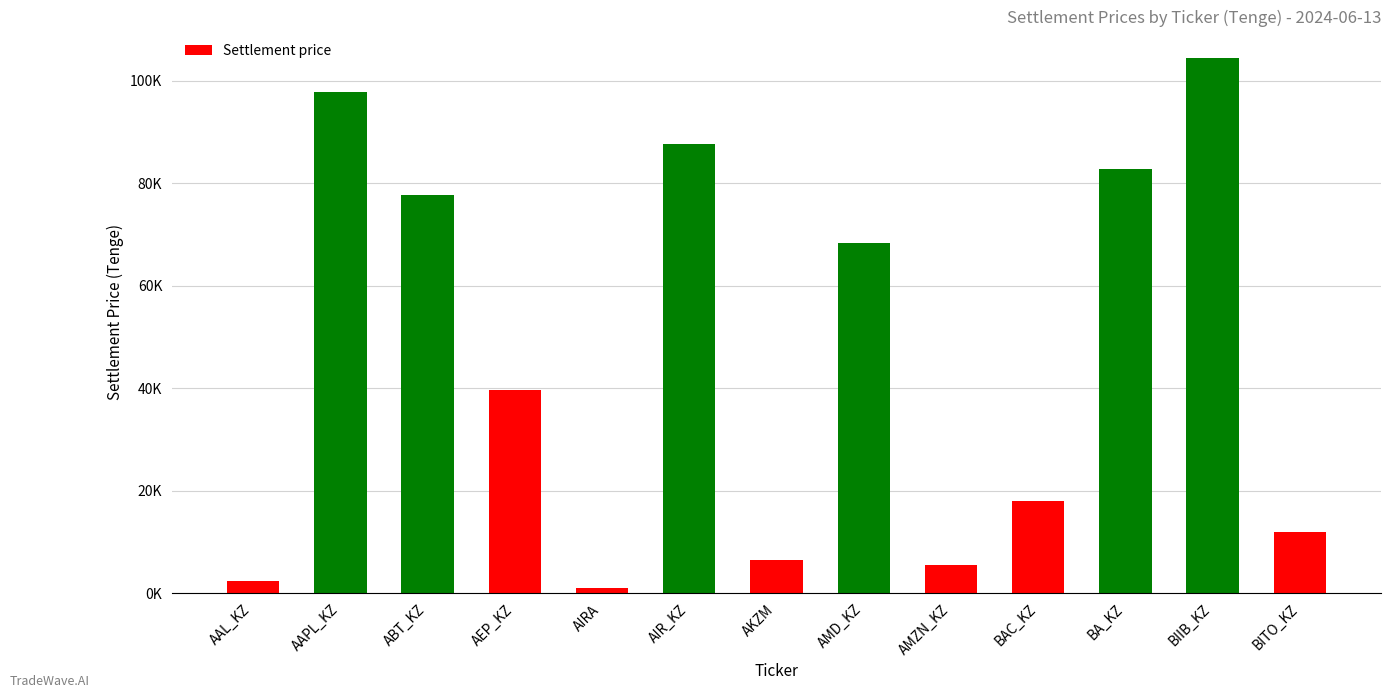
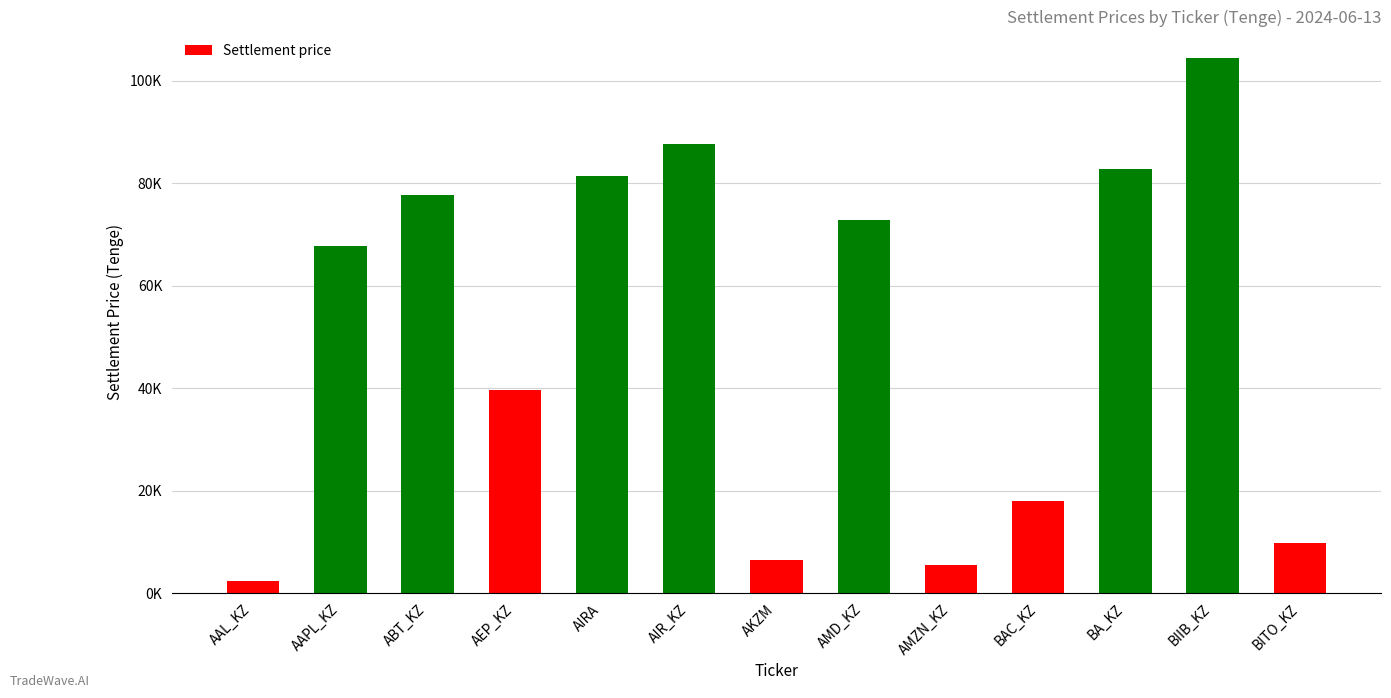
AAPL_KZ: 98000 -> 68000
AIRA: 1000 -> 81000
AMD_KZ: 68000 -> 73000
BITO_KZ: 12000 -> 10000
